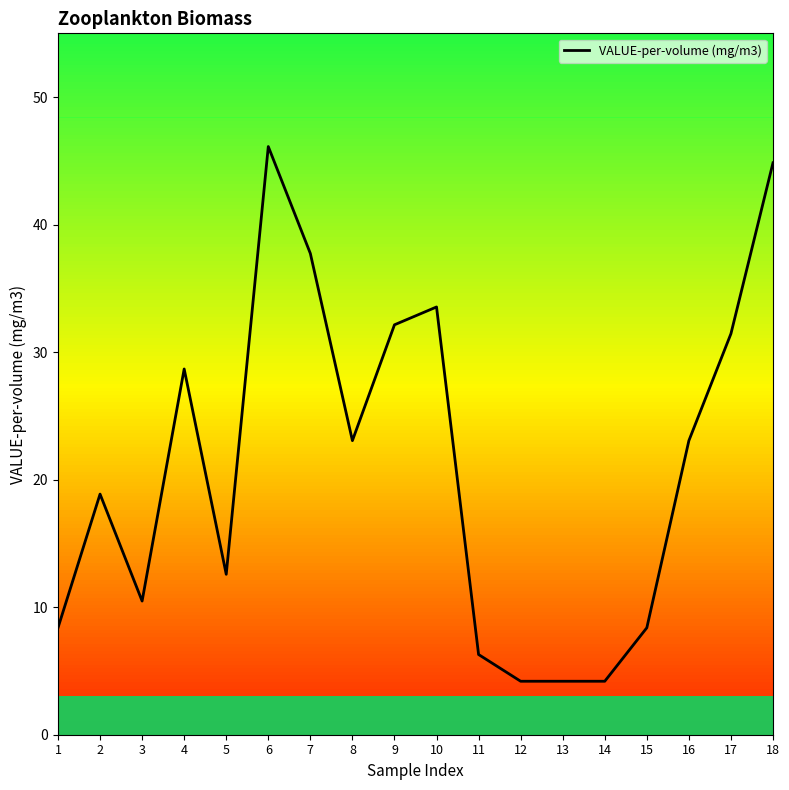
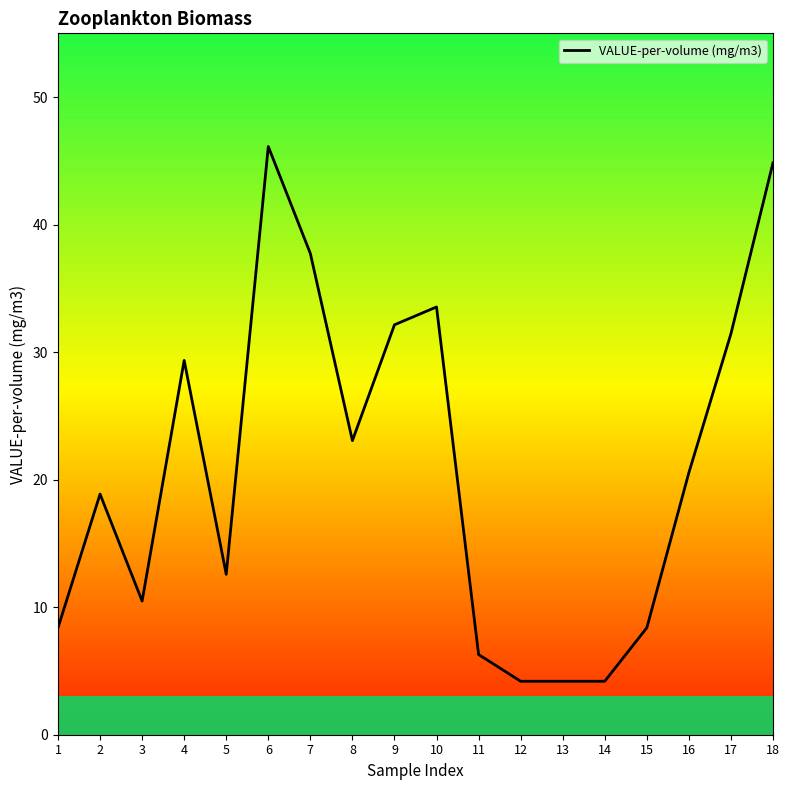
4: 28.7 -> 29.4
16: 23.1 -> 20.6
